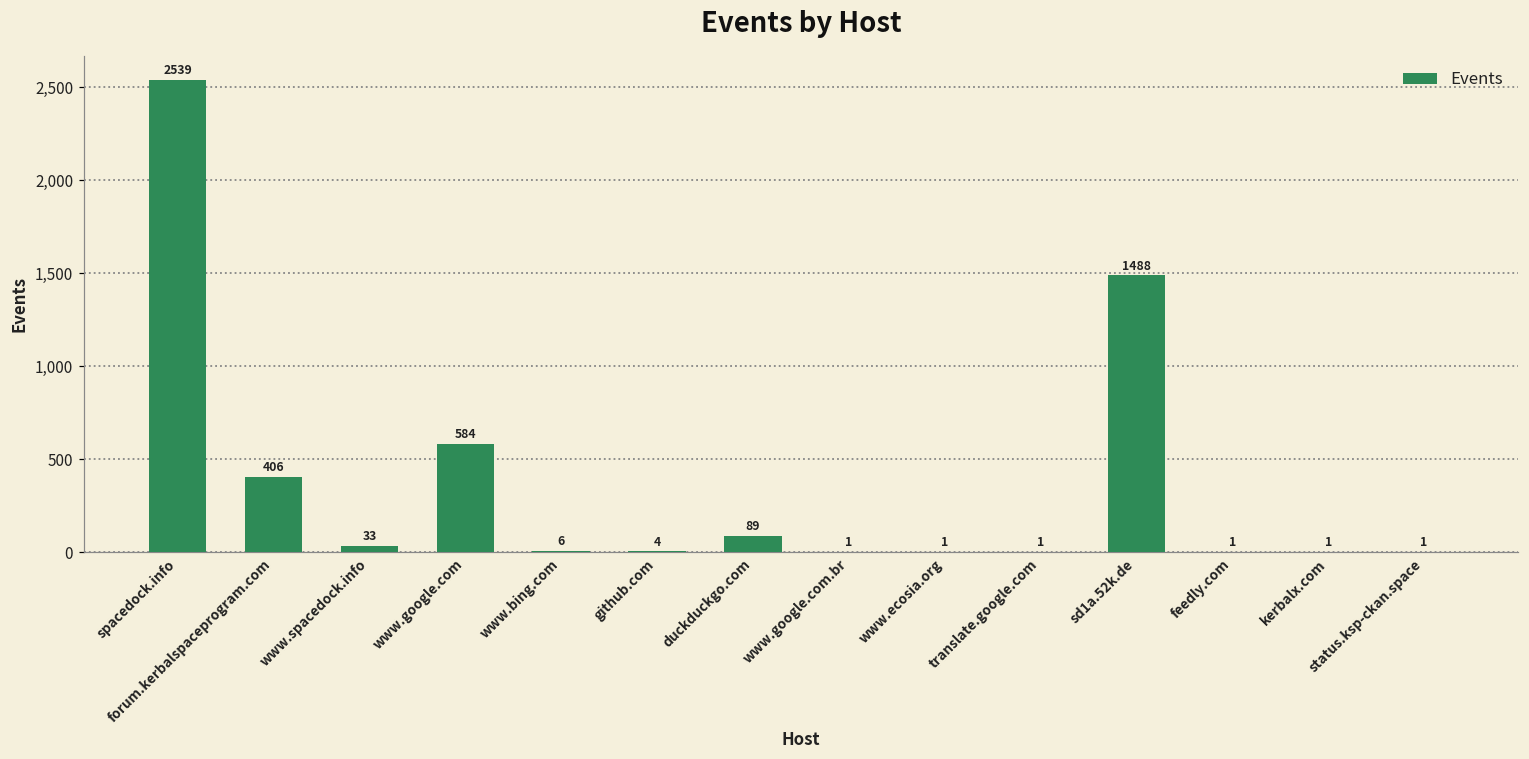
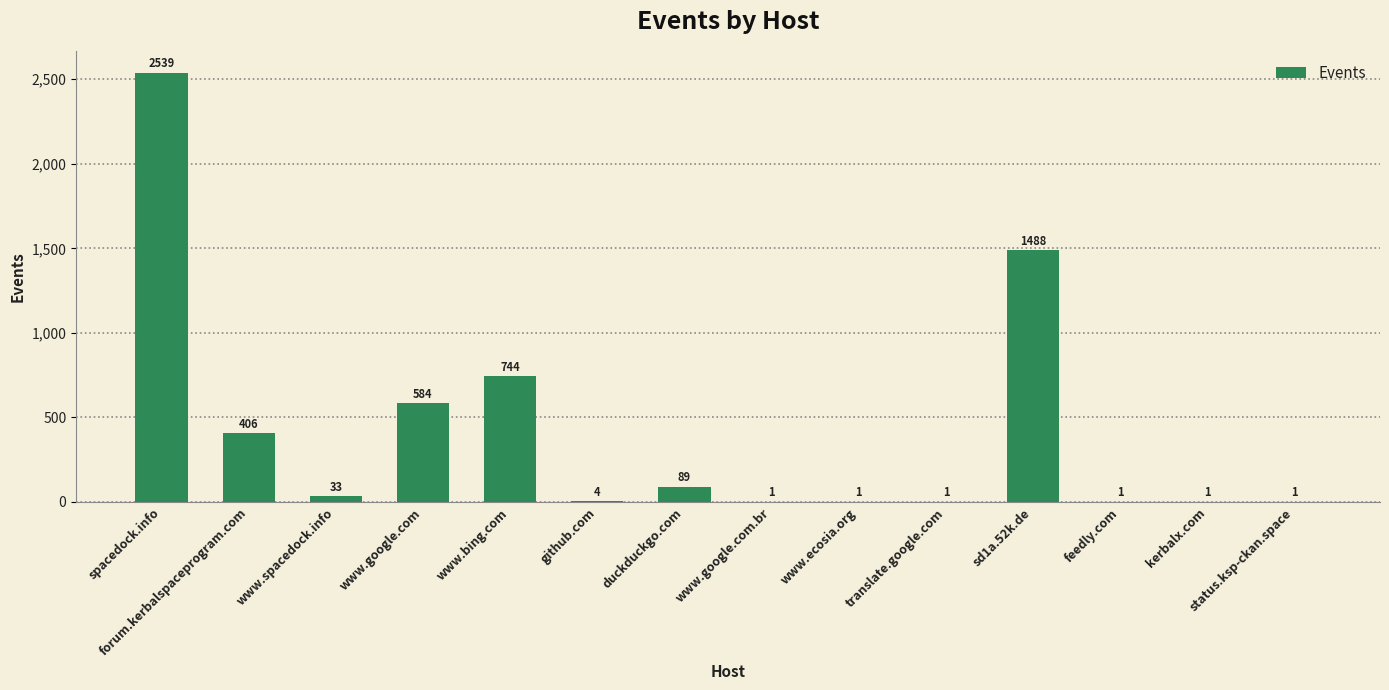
www.bing.com: 6 -> 744
